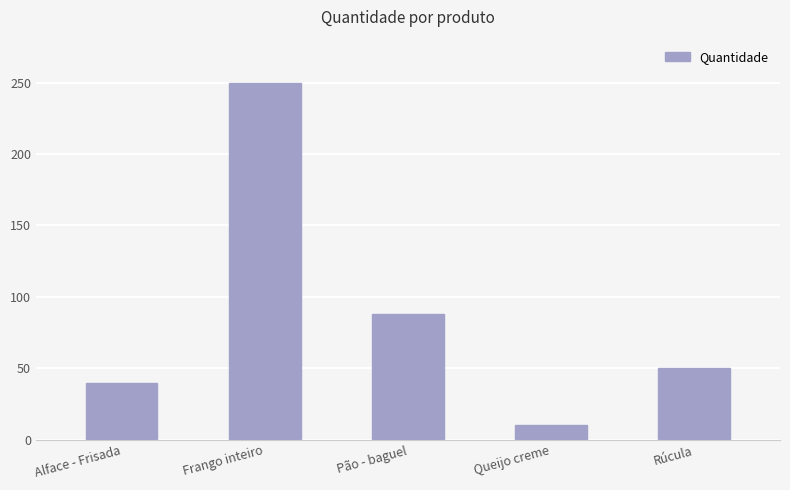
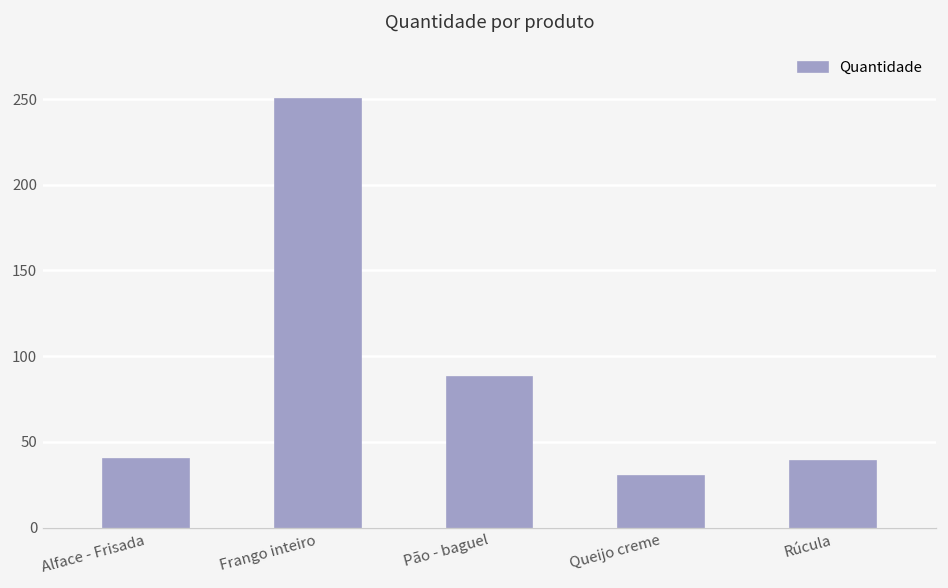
Queijo creme: 10 -> 30
Rúcula: 50 -> 39
